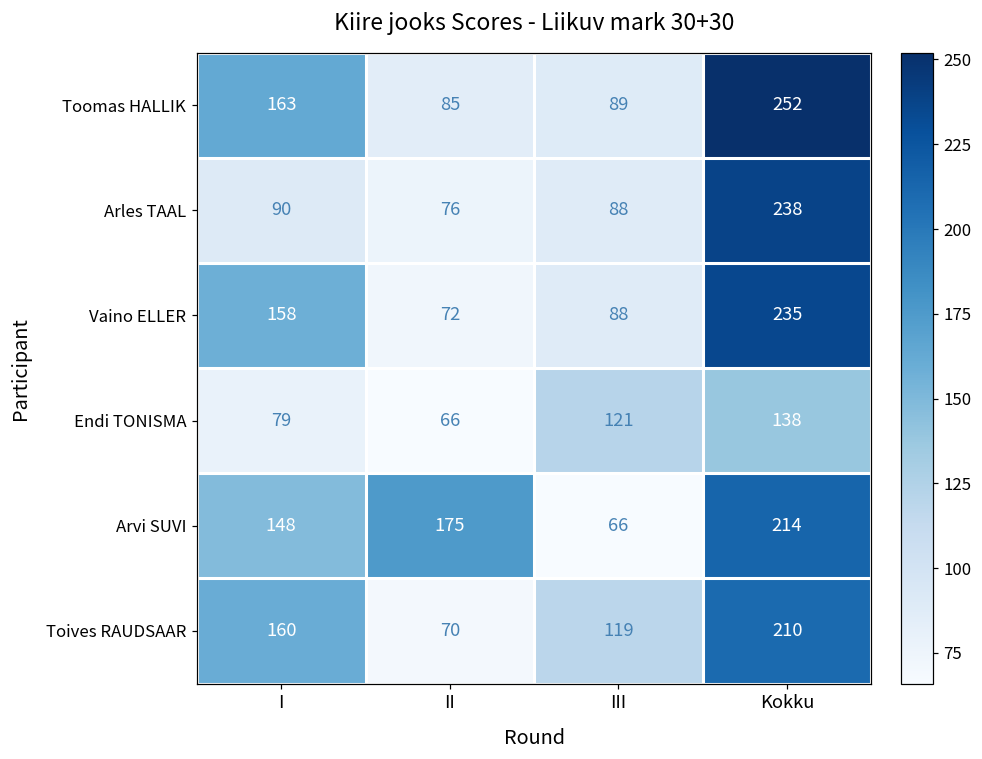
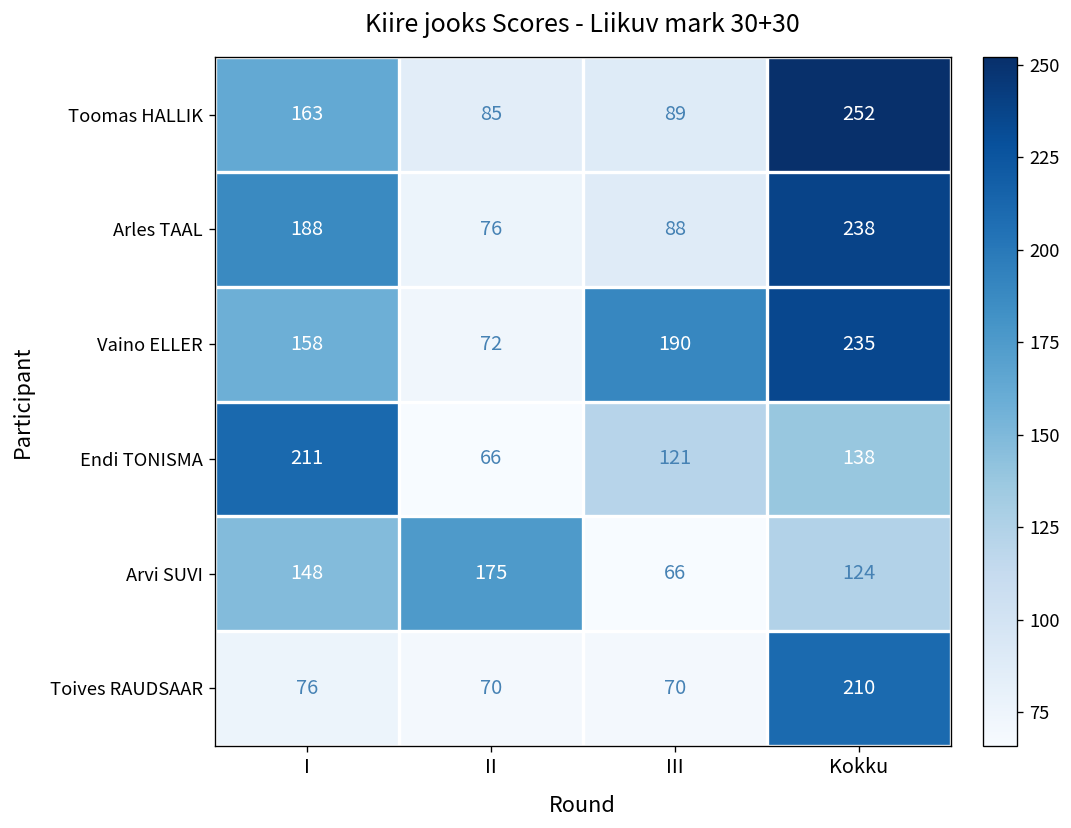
Arles TAAL, I: 90 -> 188
Vaino ELLER, III: 88 -> 190
Endi TONISMA, I: 79 -> 211
Arvi SUVI, Kokku: 214 -> 124
Toives RAUDSAAR, I: 160 -> 76
Toives RAUDSAAR, III: 119 -> 70
